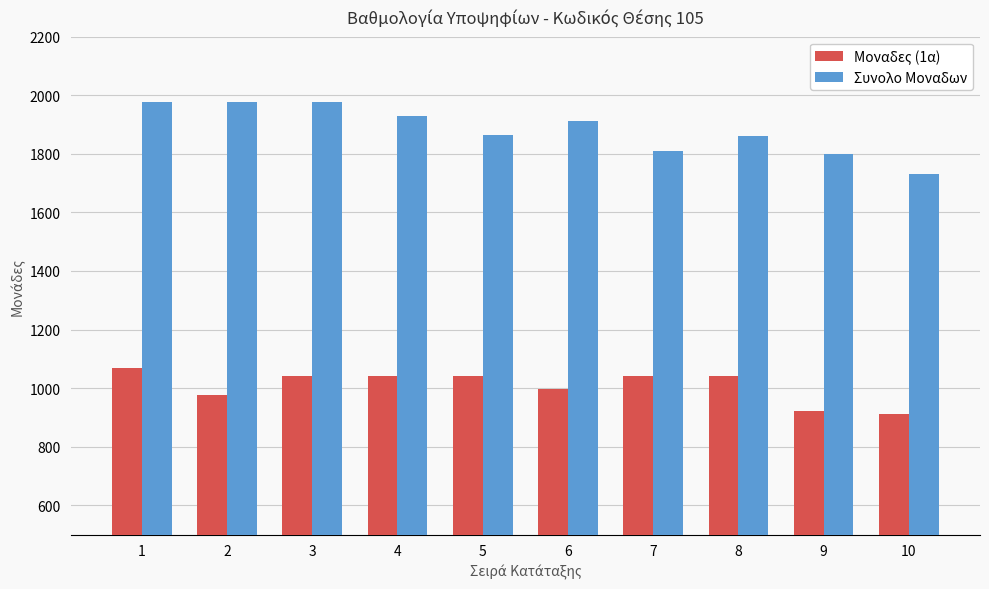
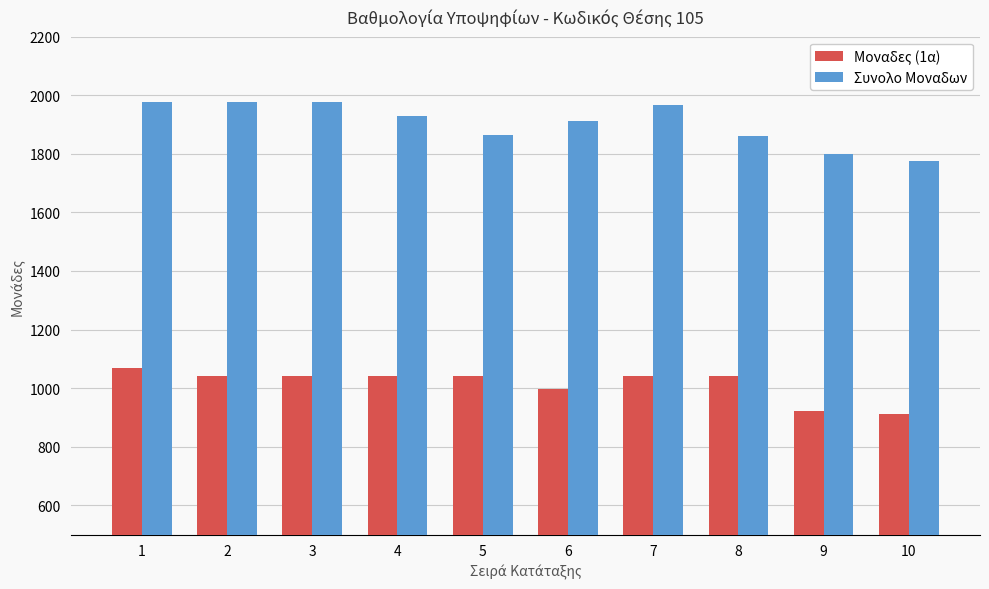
Μοναδες (1α), 2: 980 -> 1040
Συνολο Μοναδων, 7: 1810 -> 1970
Συνολο Μοναδων, 10: 1730 -> 1780
